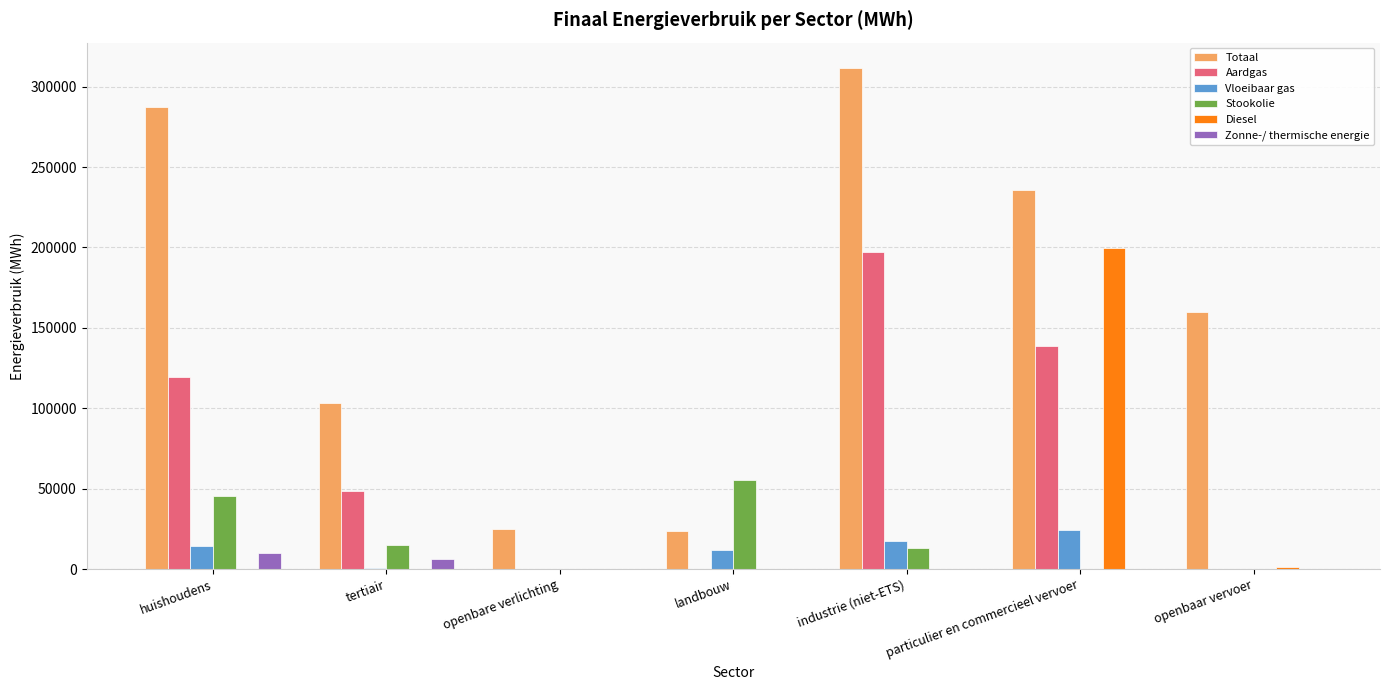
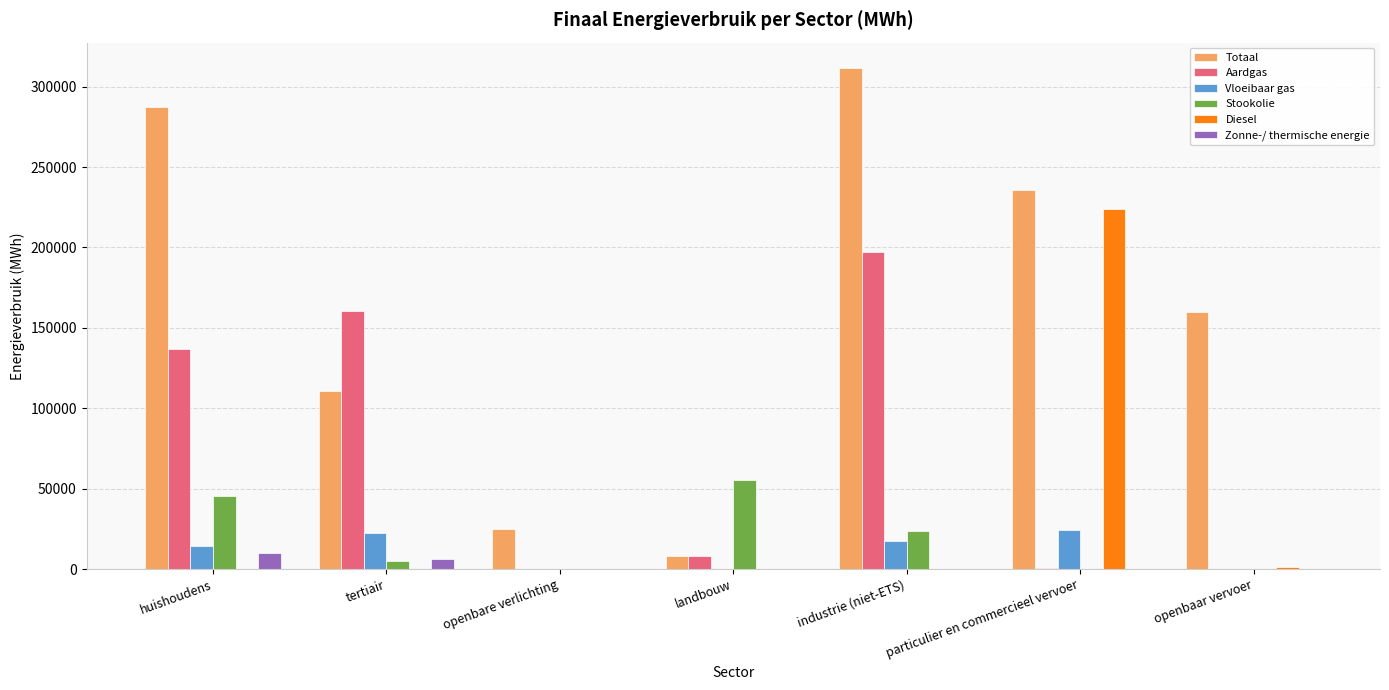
Aardgas, huishoudens: 120000 -> 137000
Totaal, tertiair: 104000 -> 111000
Aardgas, tertiair: 48000 -> 160000
Vloeibaar gas, tertiair: 1000 -> 22000
Stookolie, tertiair: 15000 -> 5000
Totaal, landbouw: 24000 -> 8000
Aardgas, landbouw: 0 -> 8000
Vloeibaar gas, landbouw: 12000 -> 0
Stookolie, industrie (niet-ETS): 13000 -> 24000
Aardgas, particulier en commercieel vervoer: 139000 -> 0
Diesel, particulier en commercieel vervoer: 200000 -> 224000
